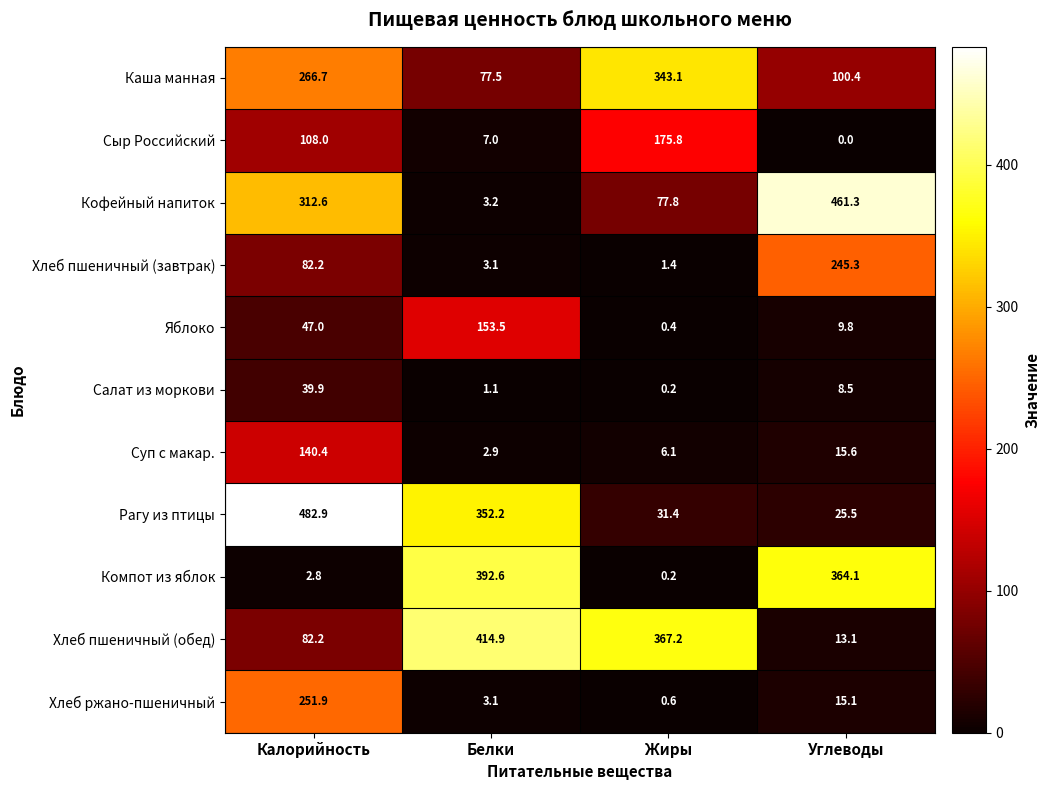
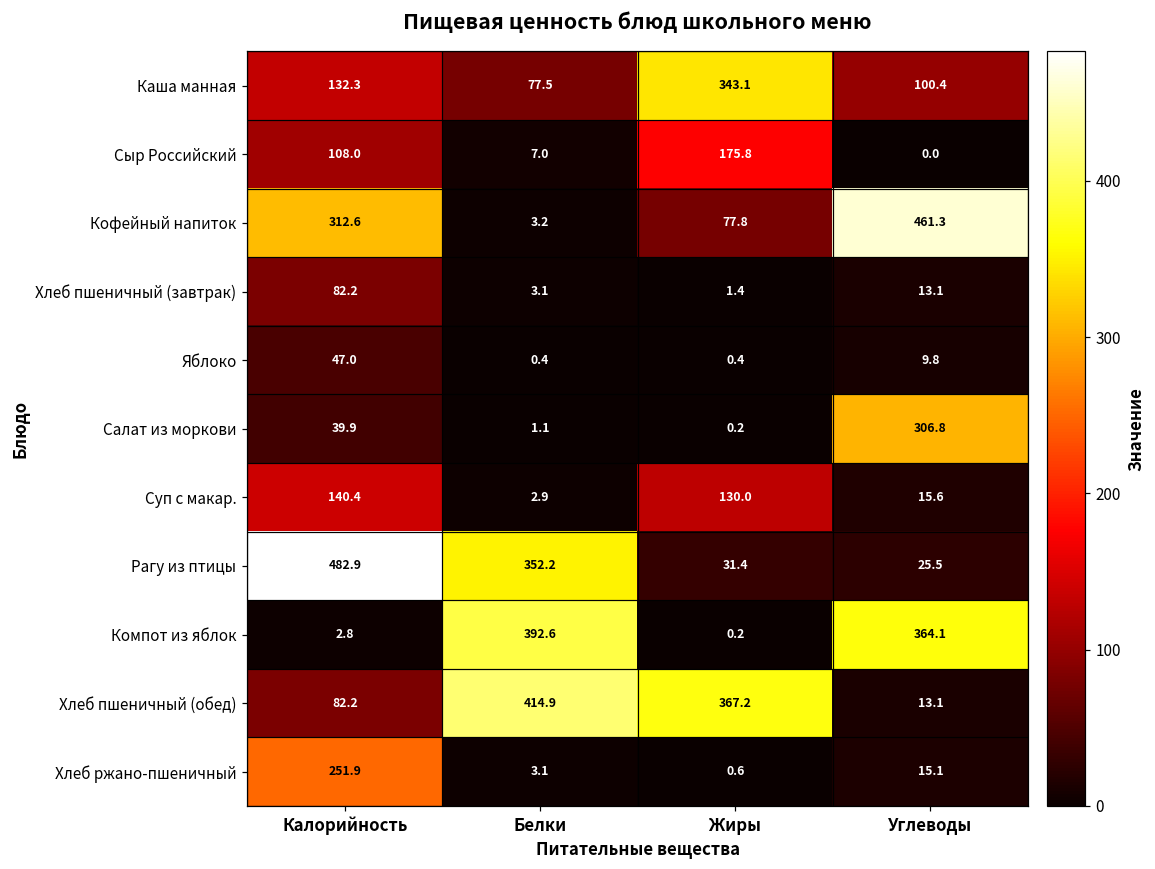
Каша манная, Калорийность: 266.7 -> 132.3
Хлеб пшеничный (завтрак), Углеводы: 245.3 -> 13.1
Яблоко, Белки: 153.5 -> 0.4
Салат из моркови, Углеводы: 8.5 -> 306.8
Суп с макар., Жиры: 6.1 -> 130.0
